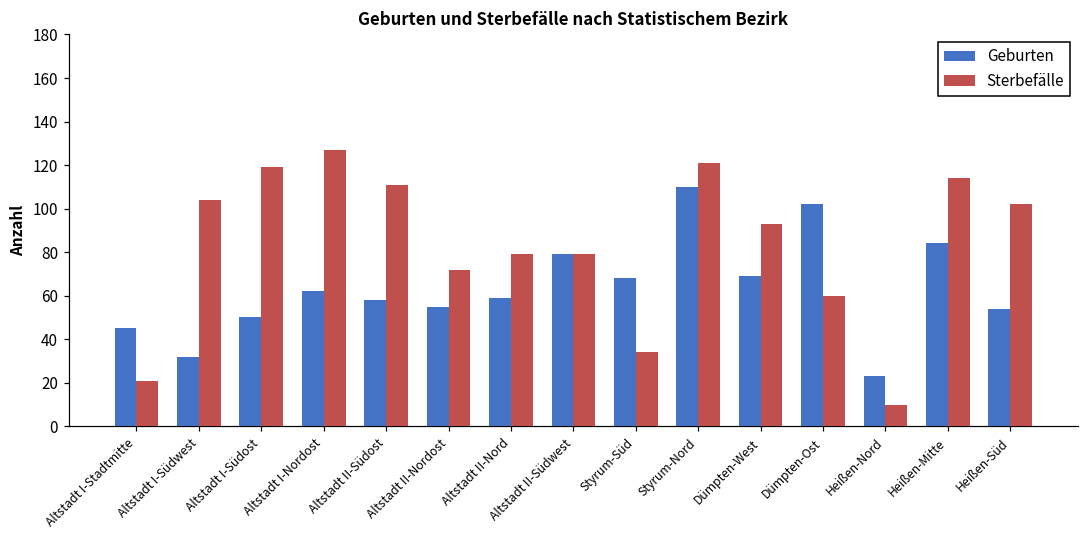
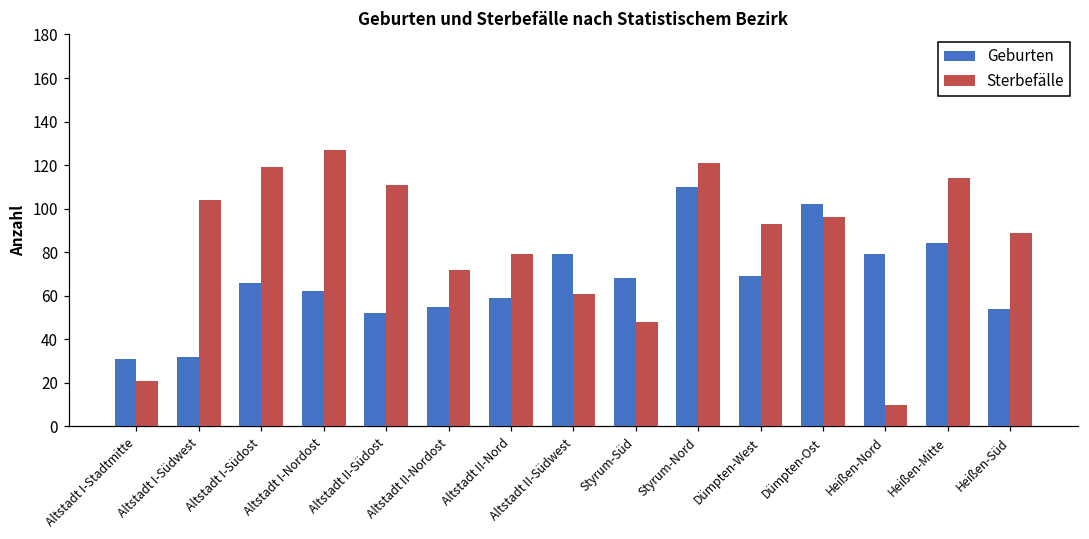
Geburten, Altstadt I-Stadtmitte: 45 -> 31
Geburten, Altstadt I-Südost: 50 -> 66
Geburten, Altstadt II-Südost: 58 -> 52
Sterbefälle, Altstadt II-Südwest: 79 -> 61
Sterbefälle, Styrum-Süd: 34 -> 48
Sterbefälle, Dümpten-Ost: 60 -> 96
Geburten, Heißen-Nord: 23 -> 79
Sterbefälle, Heißen-Süd: 102 -> 89
